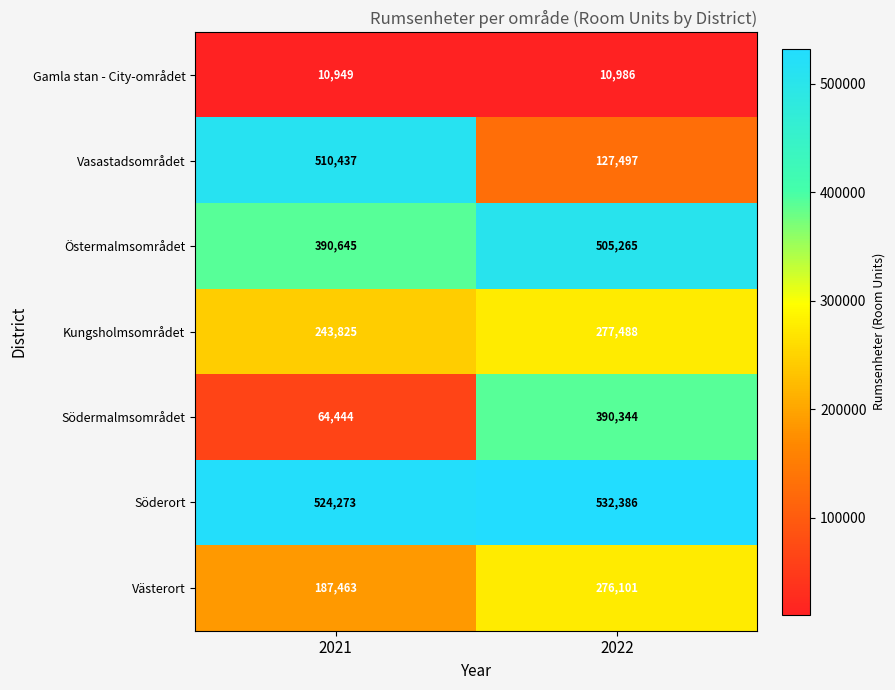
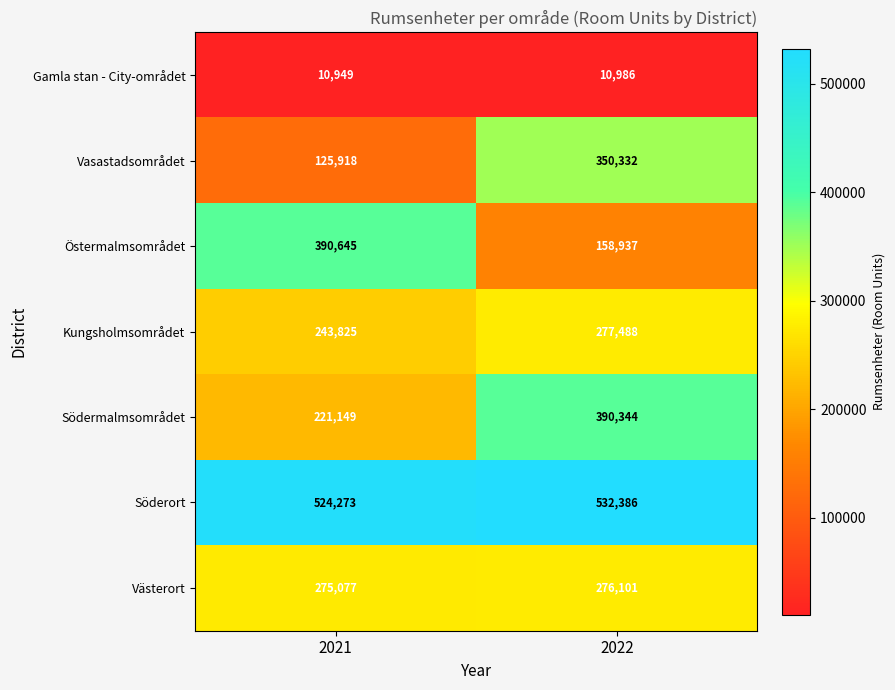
Vasastadsområdet, 2021: 510,437 -> 125,918
Vasastadsområdet, 2022: 127,497 -> 350,332
Östermalmsområdet, 2022: 505,265 -> 158,937
Södermalmsområdet, 2021: 64,444 -> 221,149
Västerort, 2021: 187,463 -> 275,077
